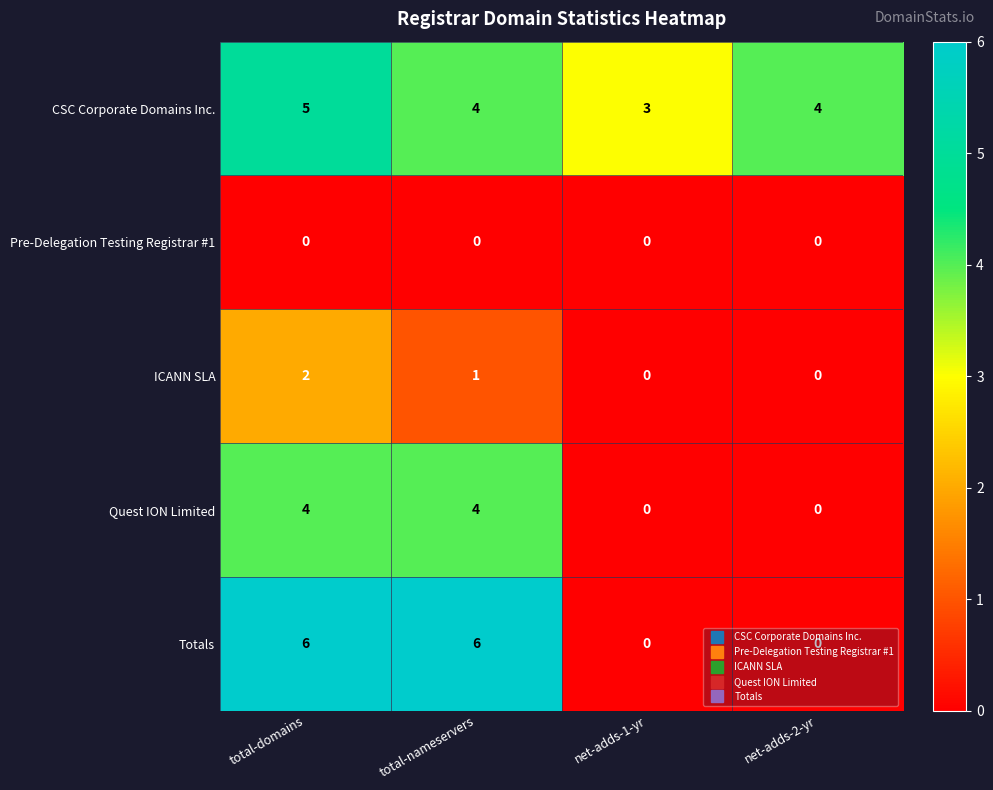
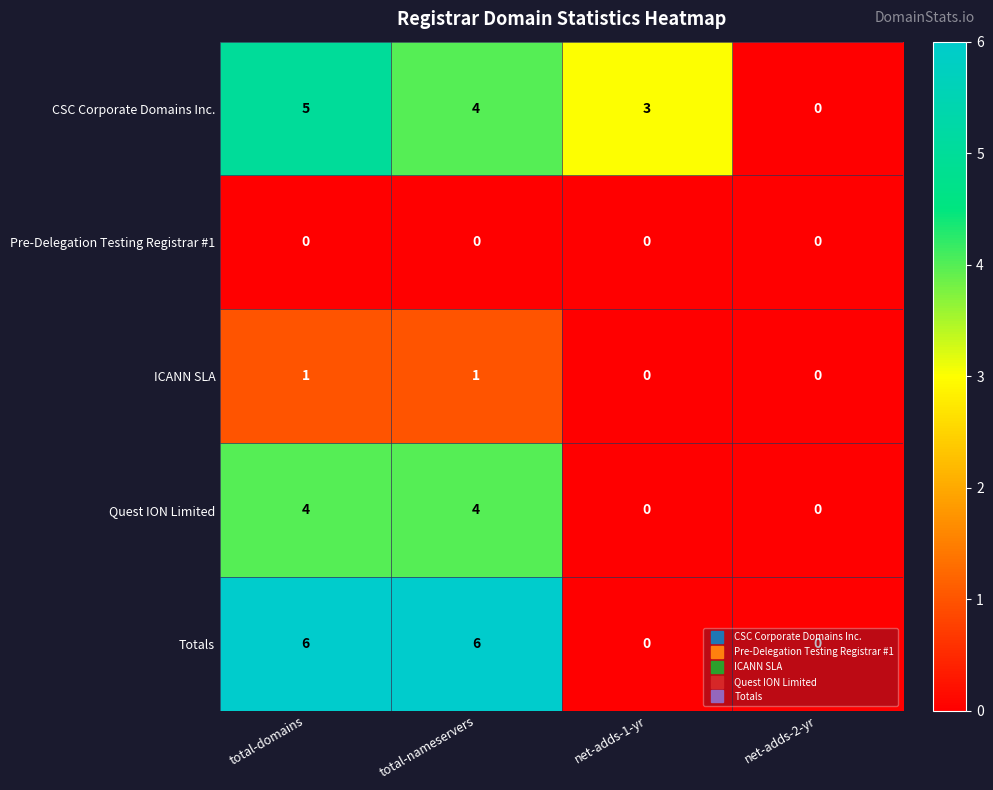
CSC Corporate Domains Inc., net-adds-2-yr: 4 -> 0
ICANN SLA, total-domains: 2 -> 1
